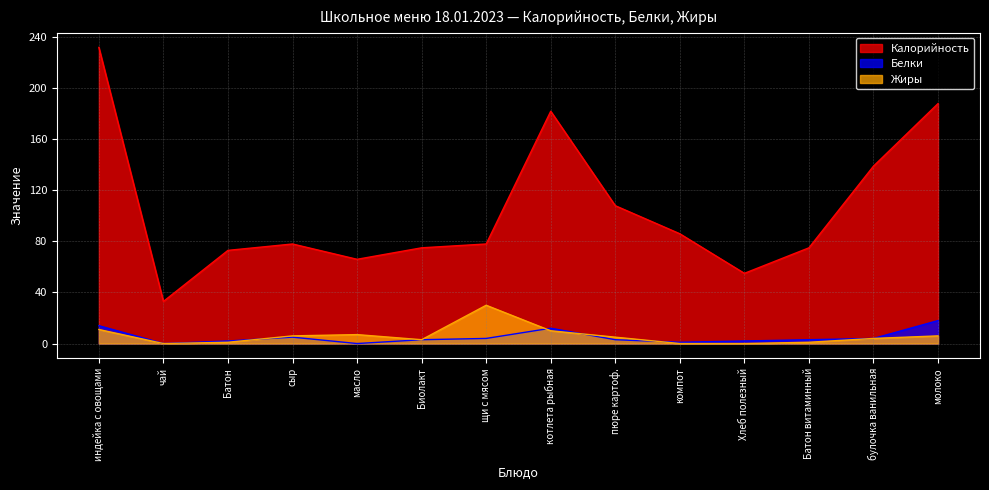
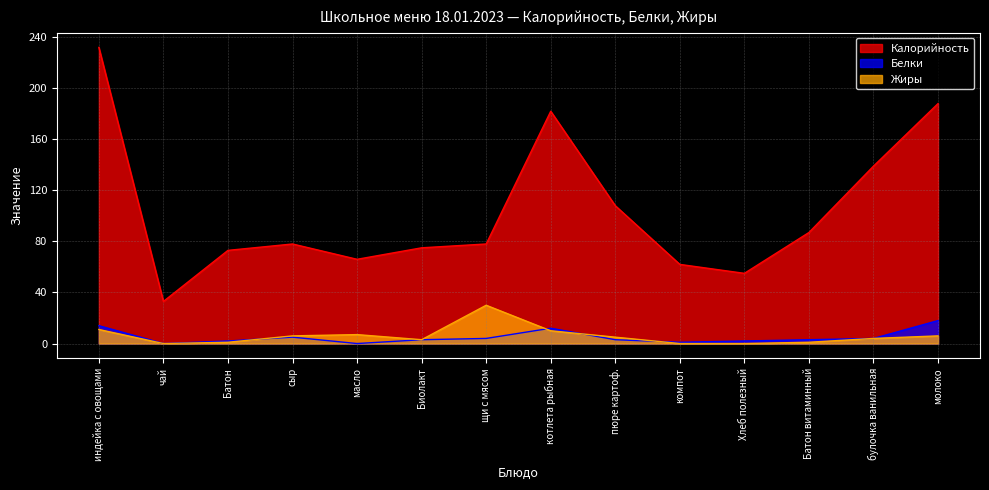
Калорийность, компот: 86 -> 62
Калорийность, Батон витаминный: 75 -> 87
